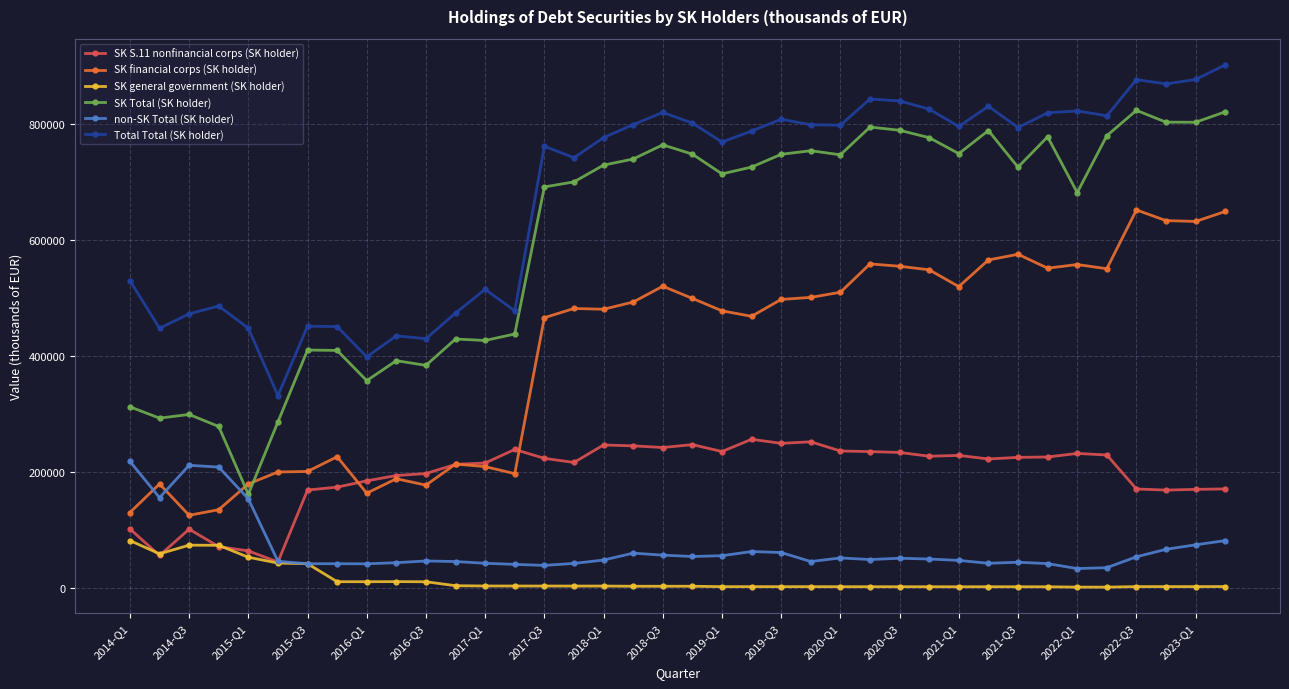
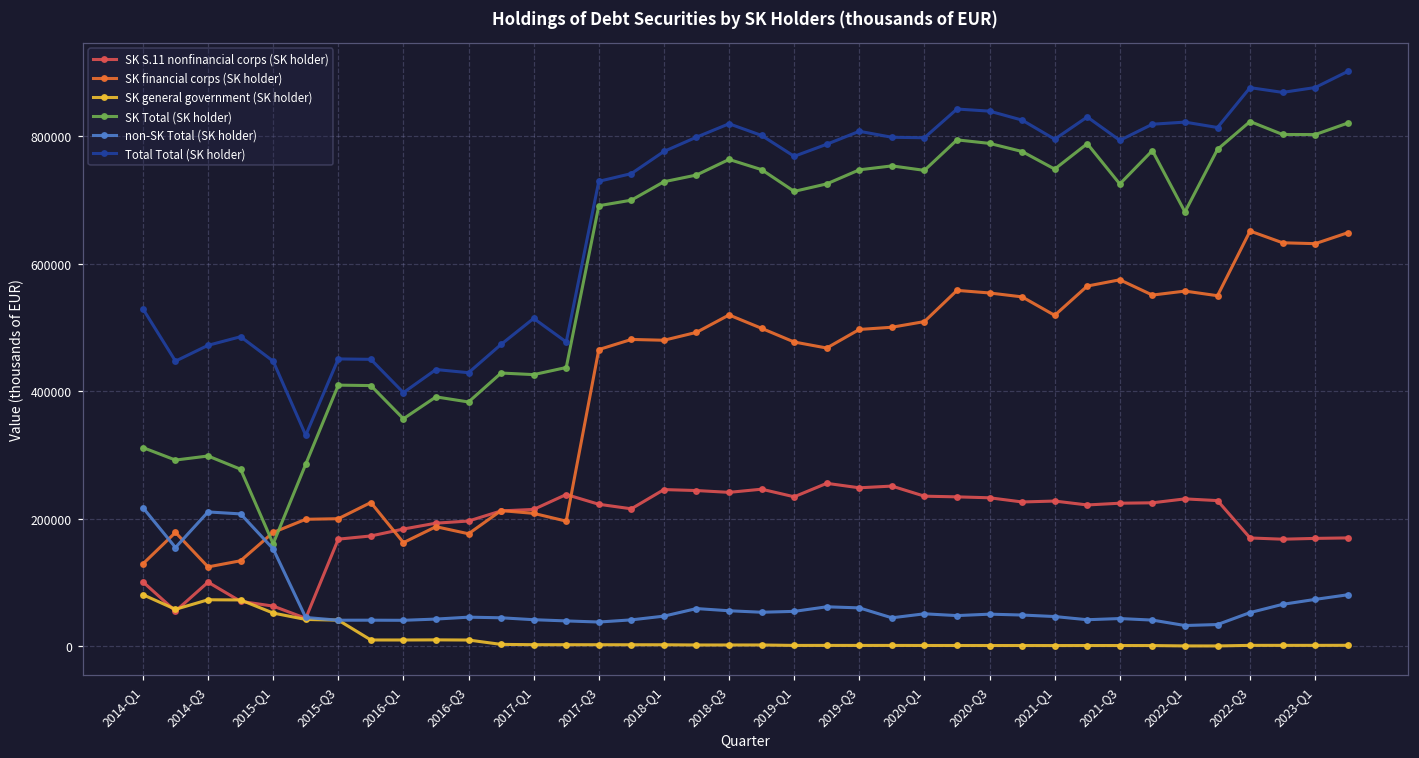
Total Total (SK holder), 2017-Q3: 760000 -> 730000
